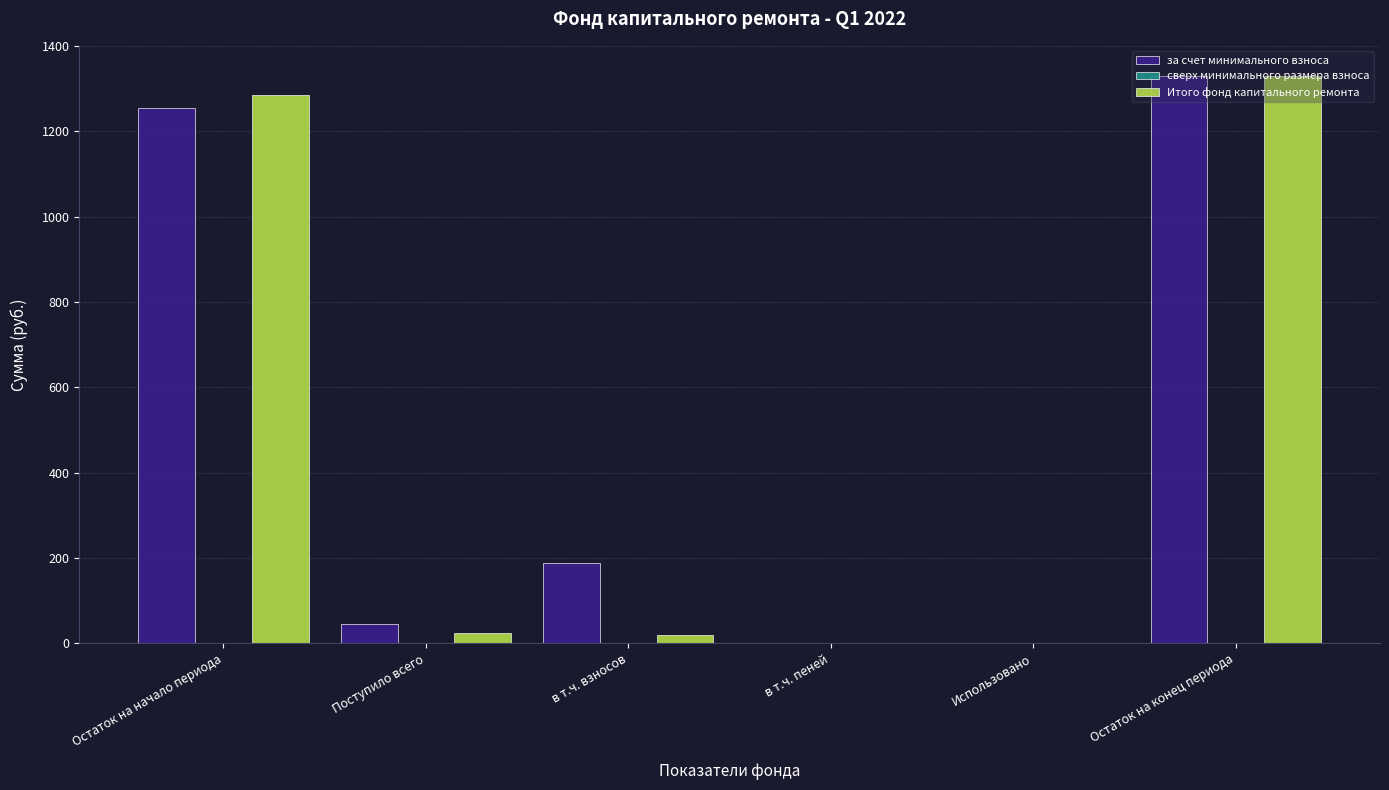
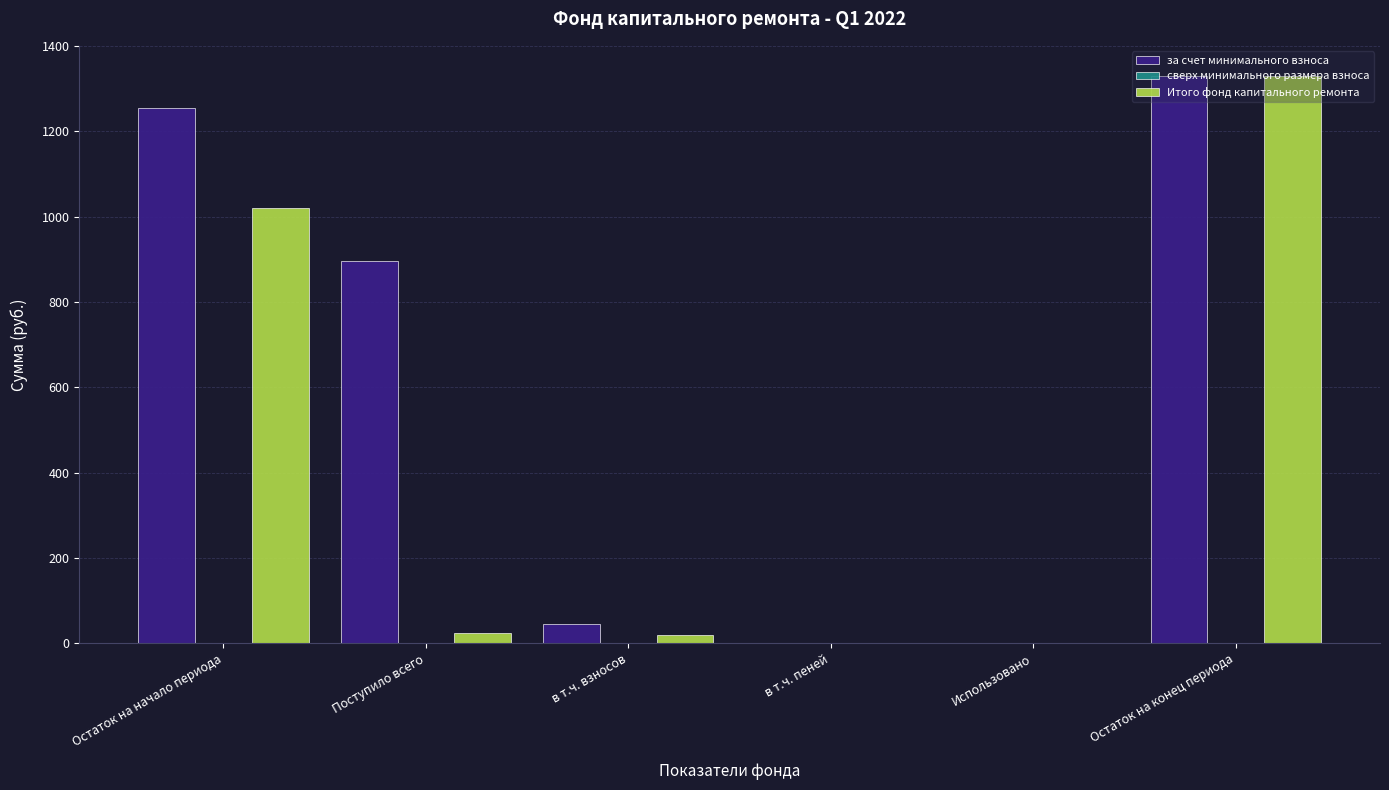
Итого фонд капитального ремонта, Остаток на начало периода: 1280 -> 1020
за счет минимального взноса, Поступило всего: 50 -> 900
за счет минимального взноса, в т.ч. взносов: 190 -> 50
